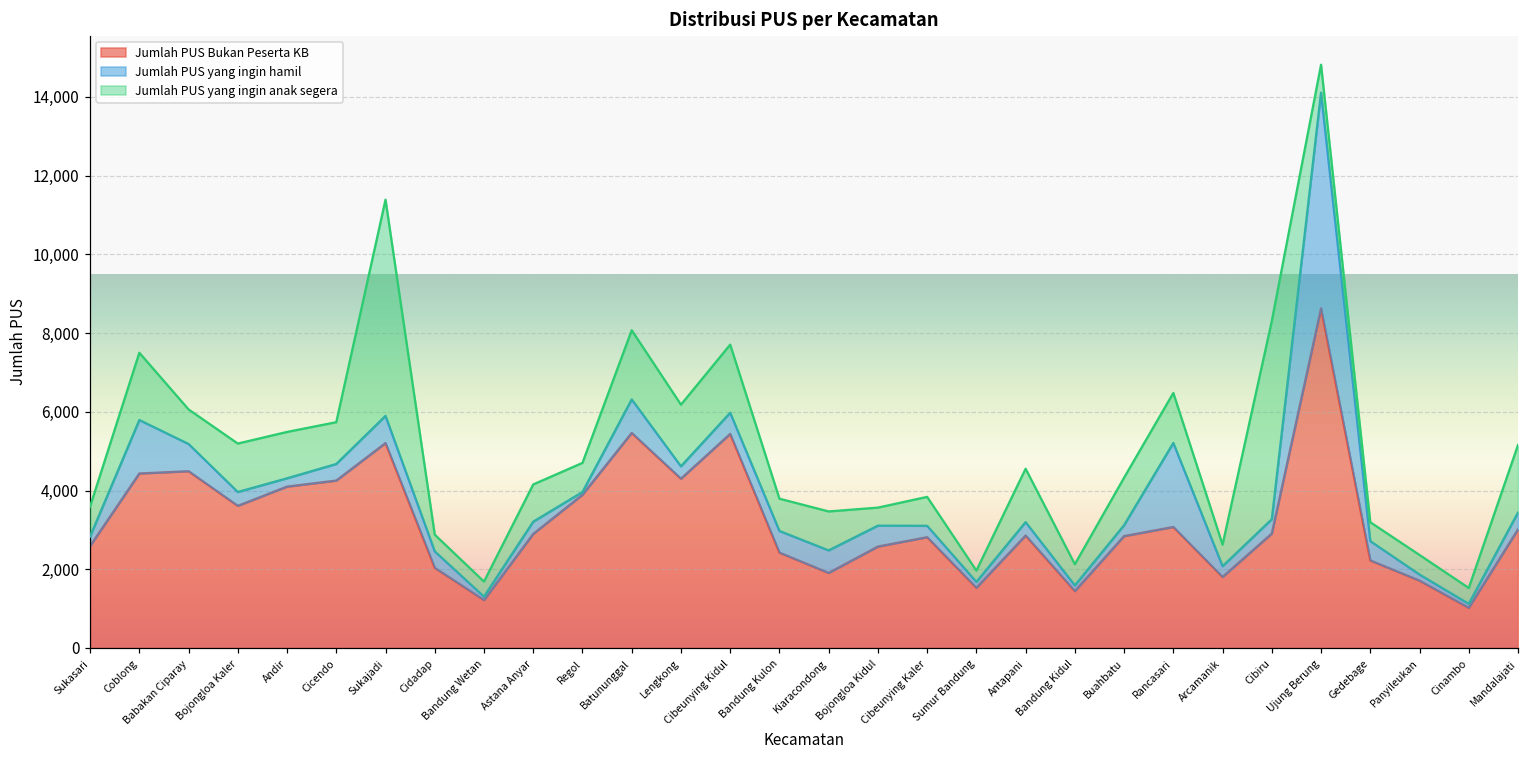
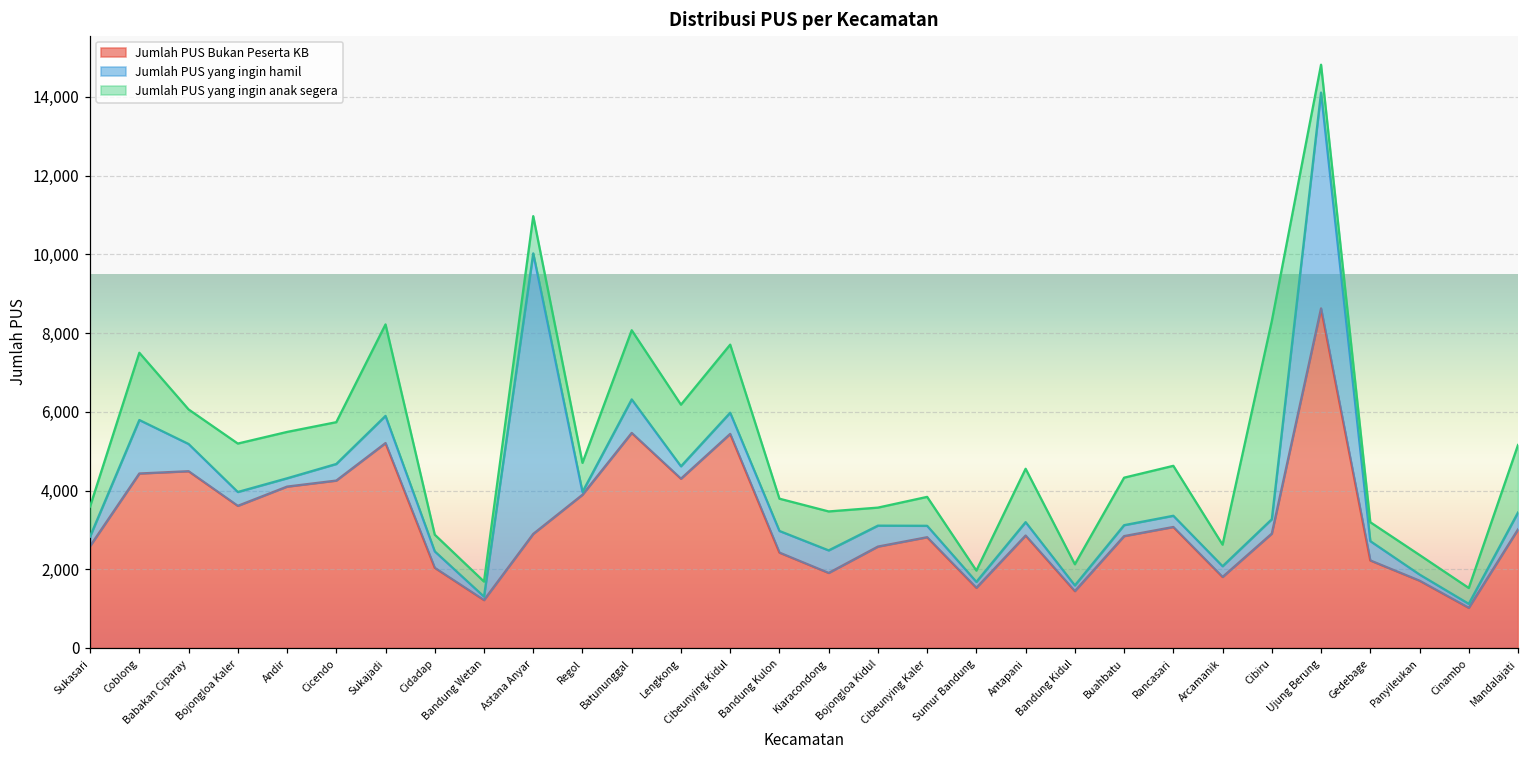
Jumlah PUS yang ingin anak segera, Sukajadi: 5,500 -> 2,300
Jumlah PUS yang ingin hamil, Astana Anyar: 300 -> 7,100
Jumlah PUS yang ingin hamil, Rancasari: 2,100 -> 300
